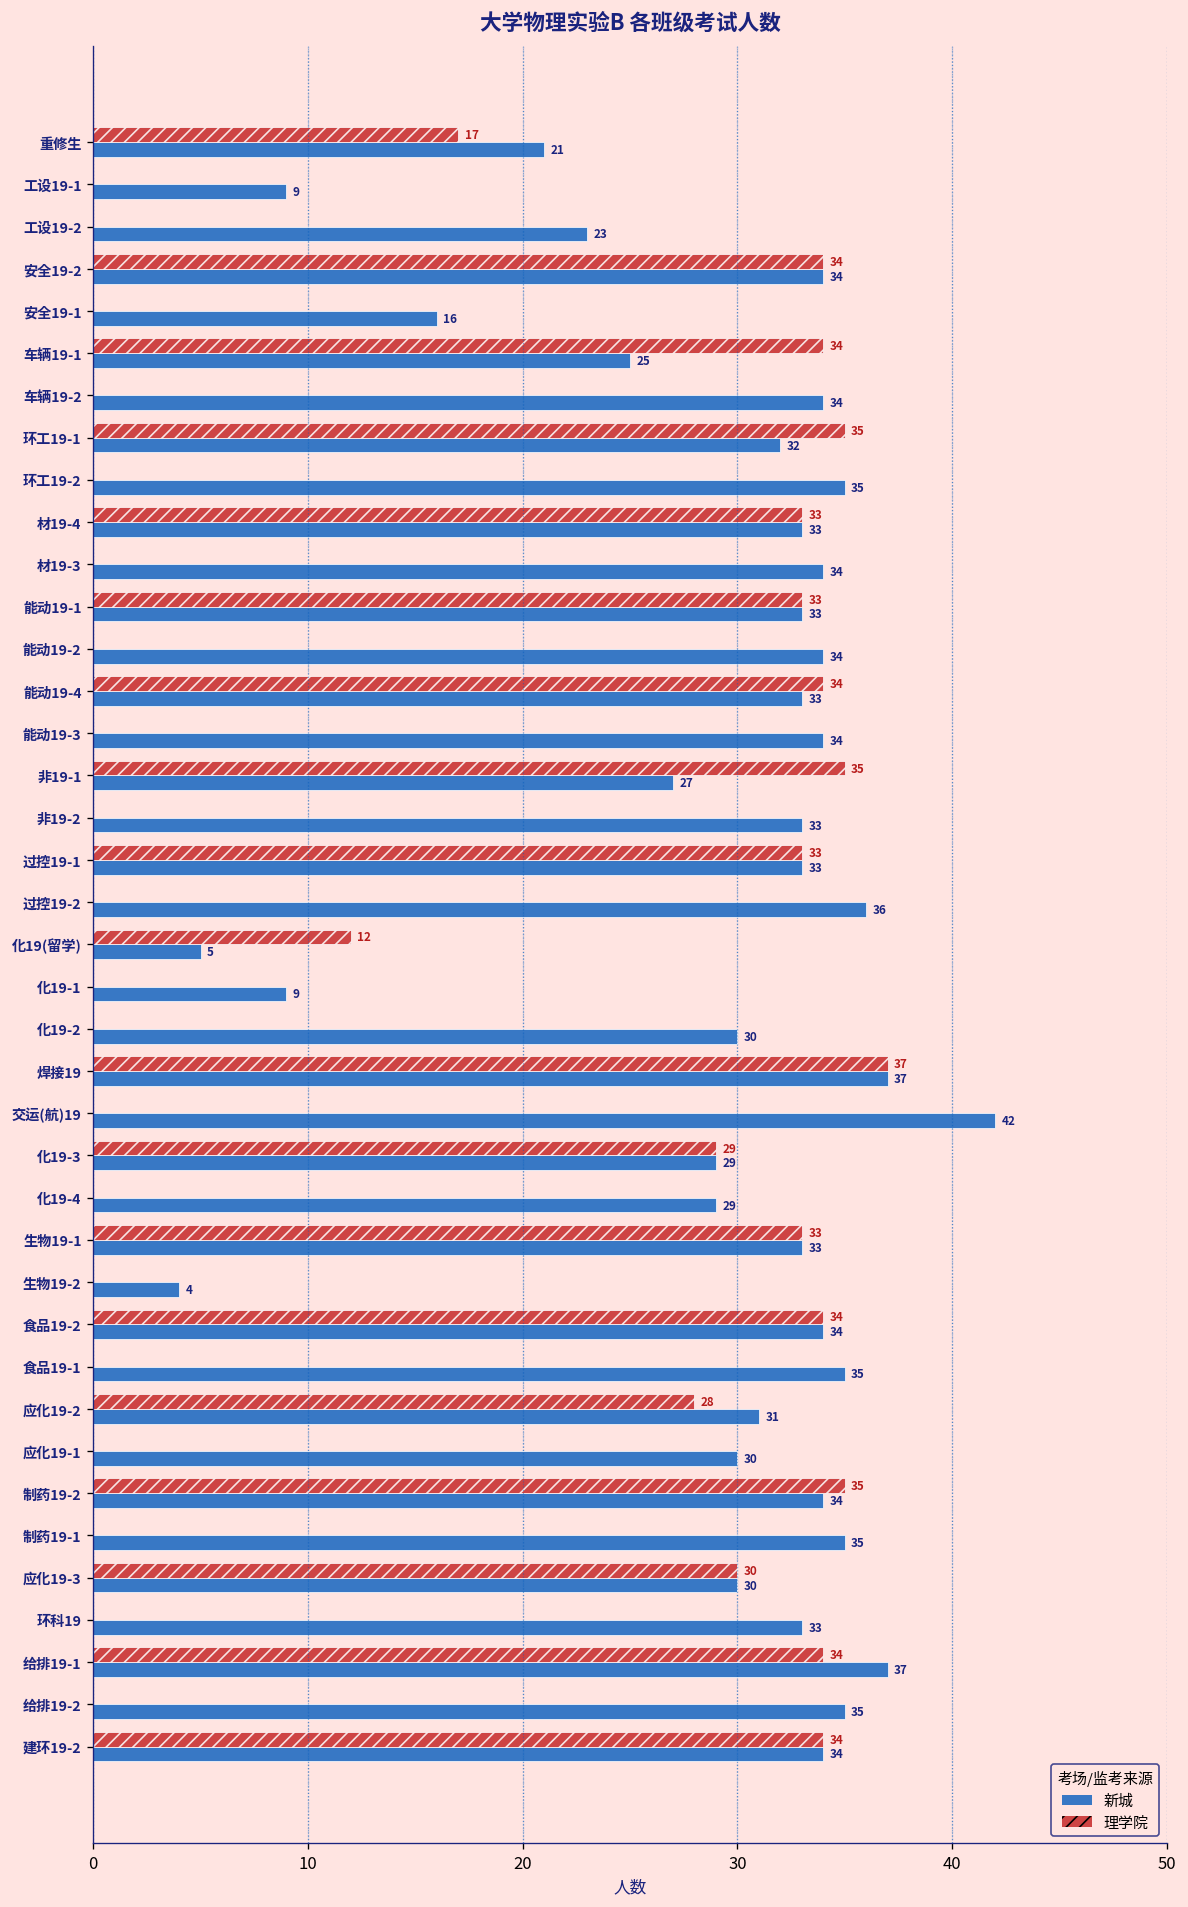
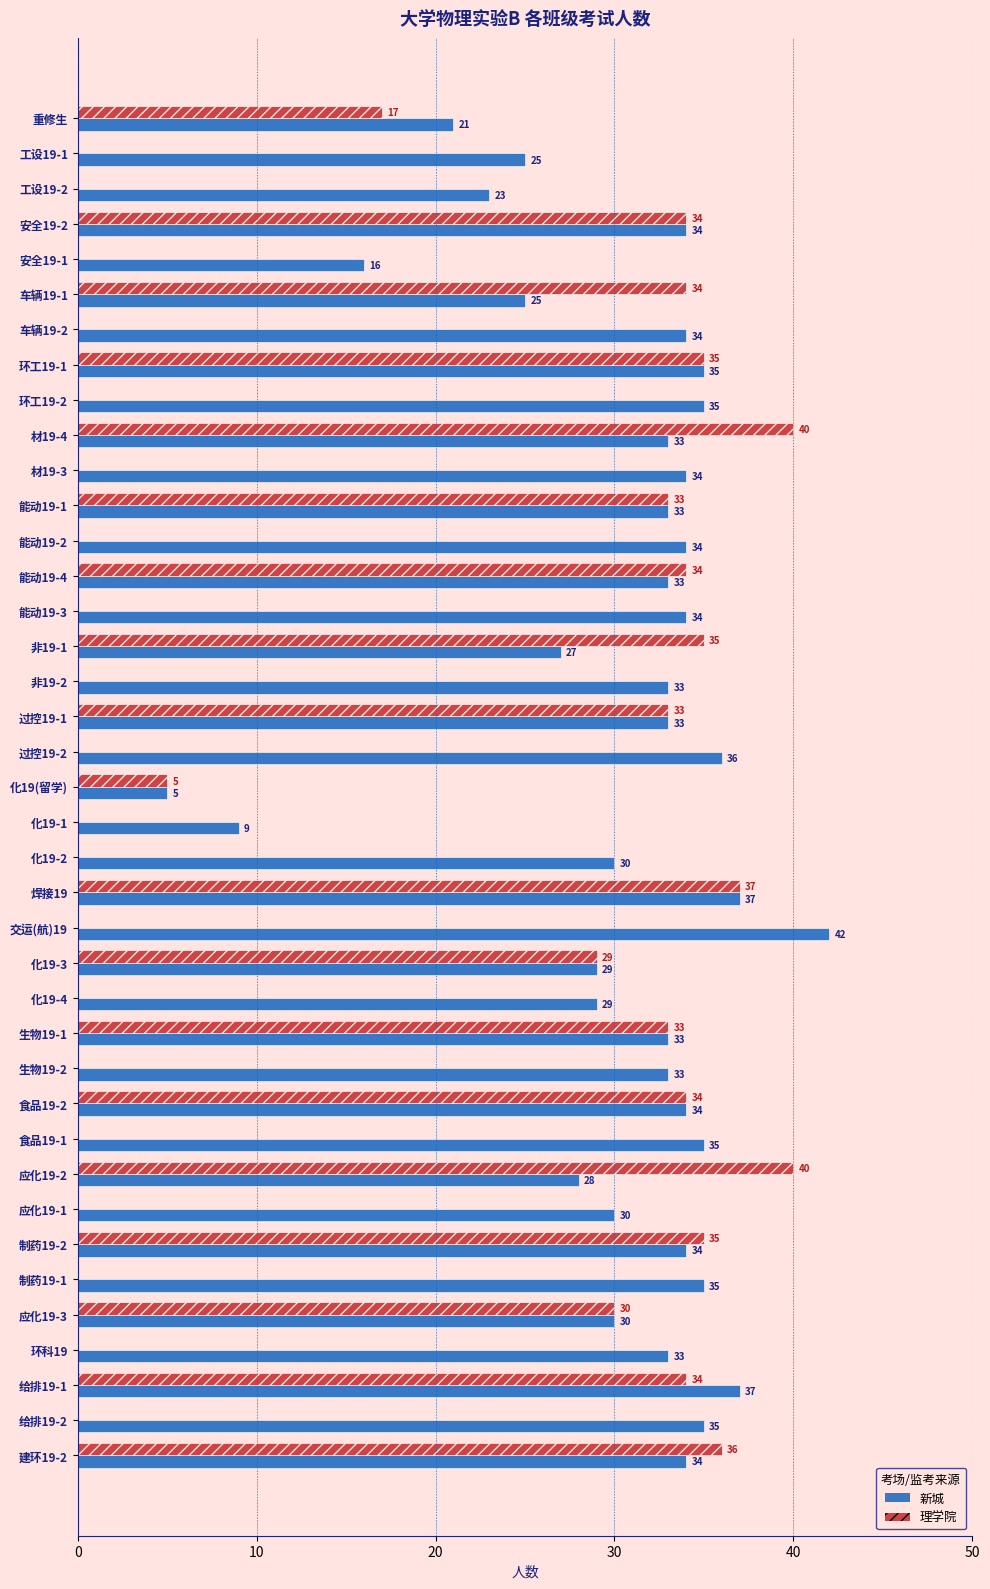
新城, 工设19-1: 9 -> 25
新城, 环工19-1: 32 -> 35
理学院, 材19-4: 33 -> 40
理学院, 化19(留学): 12 -> 5
新城, 生物19-2: 4 -> 33
理学院, 应化19-2: 28 -> 40
新城, 应化19-2: 31 -> 28
理学院, 建环19-2: 34 -> 36
